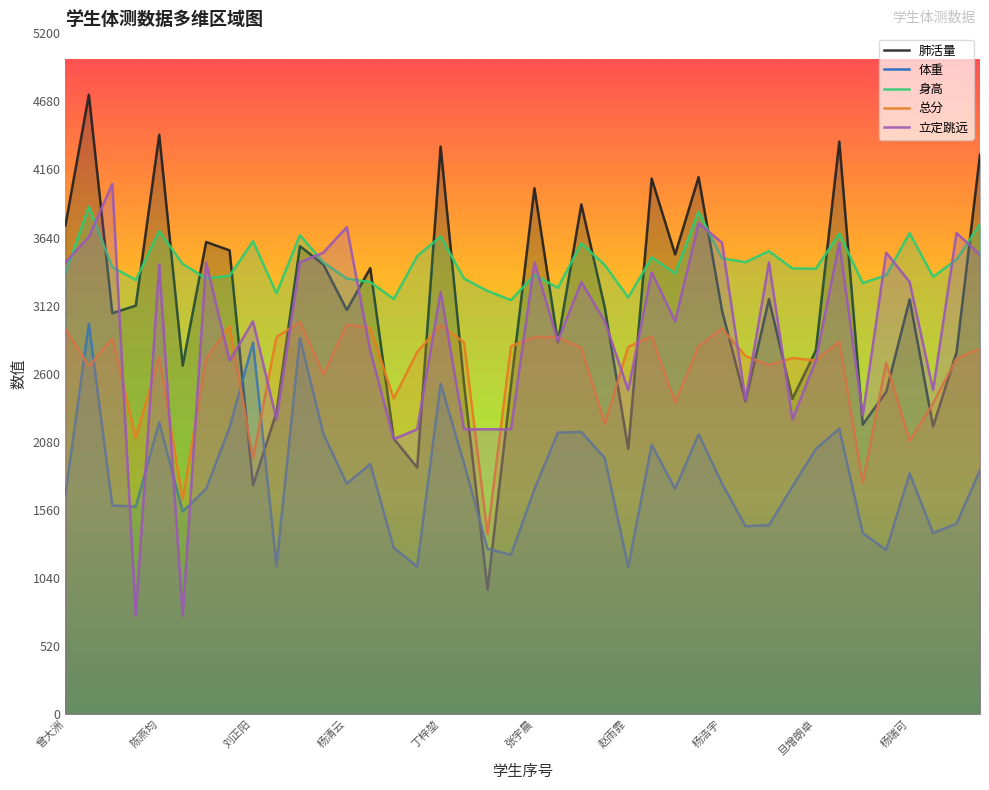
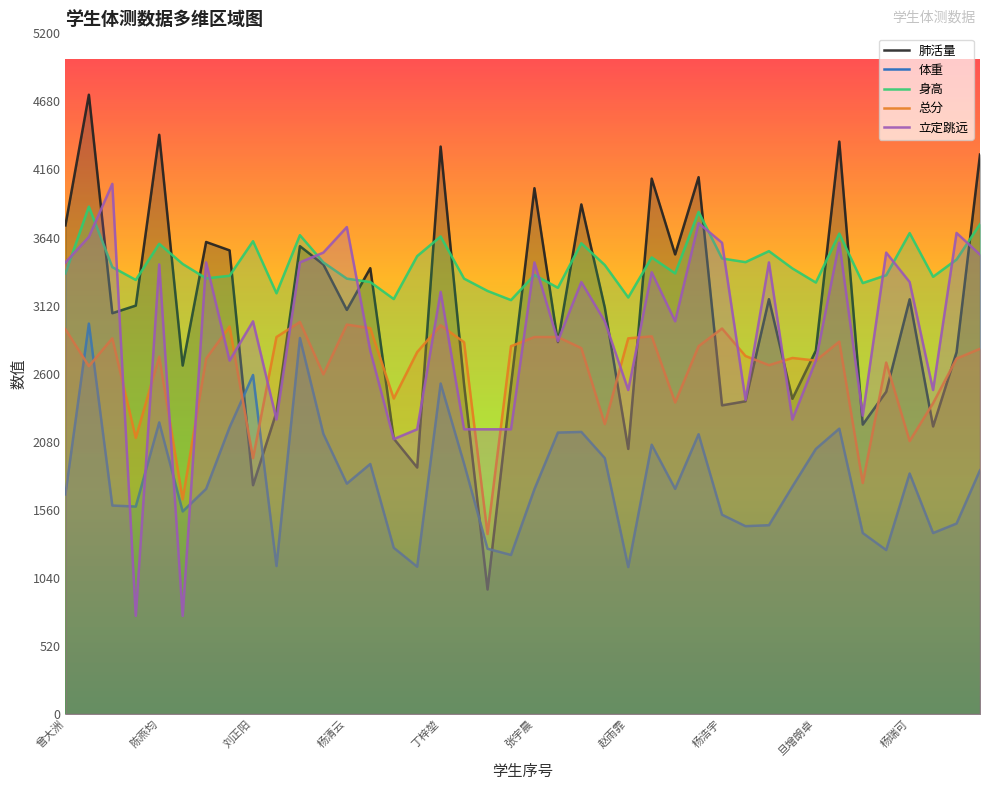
身高, 陈燕均: 3690 -> 3590
体重, 刘正阳: 2840 -> 2590
总分, 赵雨霏: 2810 -> 2870
肺活量, 杨浩宇: 3080 -> 2360
体重, 杨浩宇: 1760 -> 1520
身高, 旦增朗卓: 3400 -> 3300
